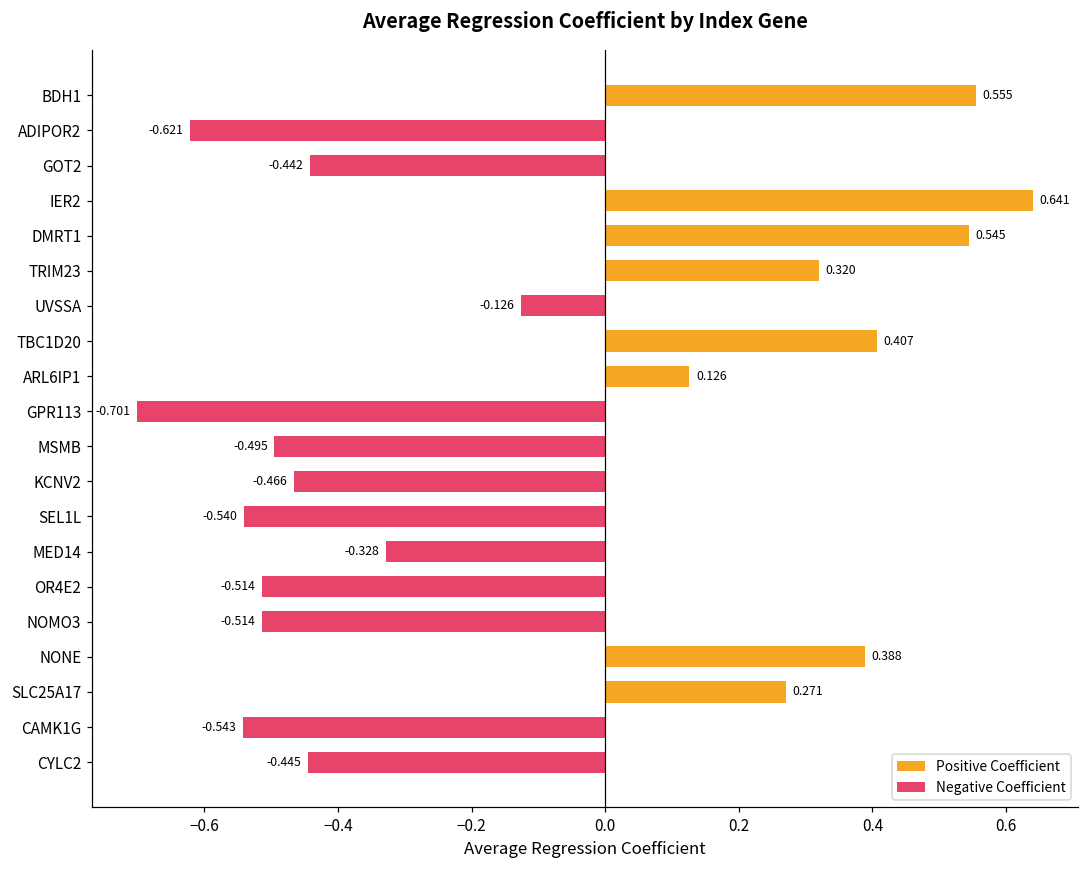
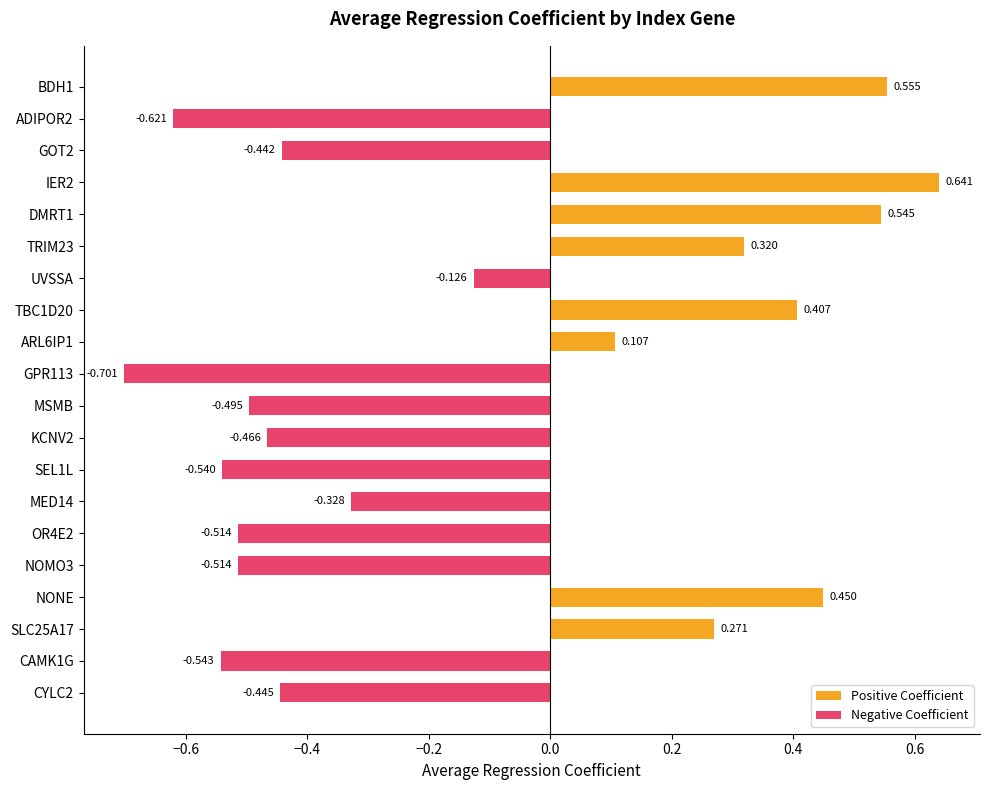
Positive Coefficient, ARL6IP1: 0.126 -> 0.107
Positive Coefficient, NONE: 0.388 -> 0.450
